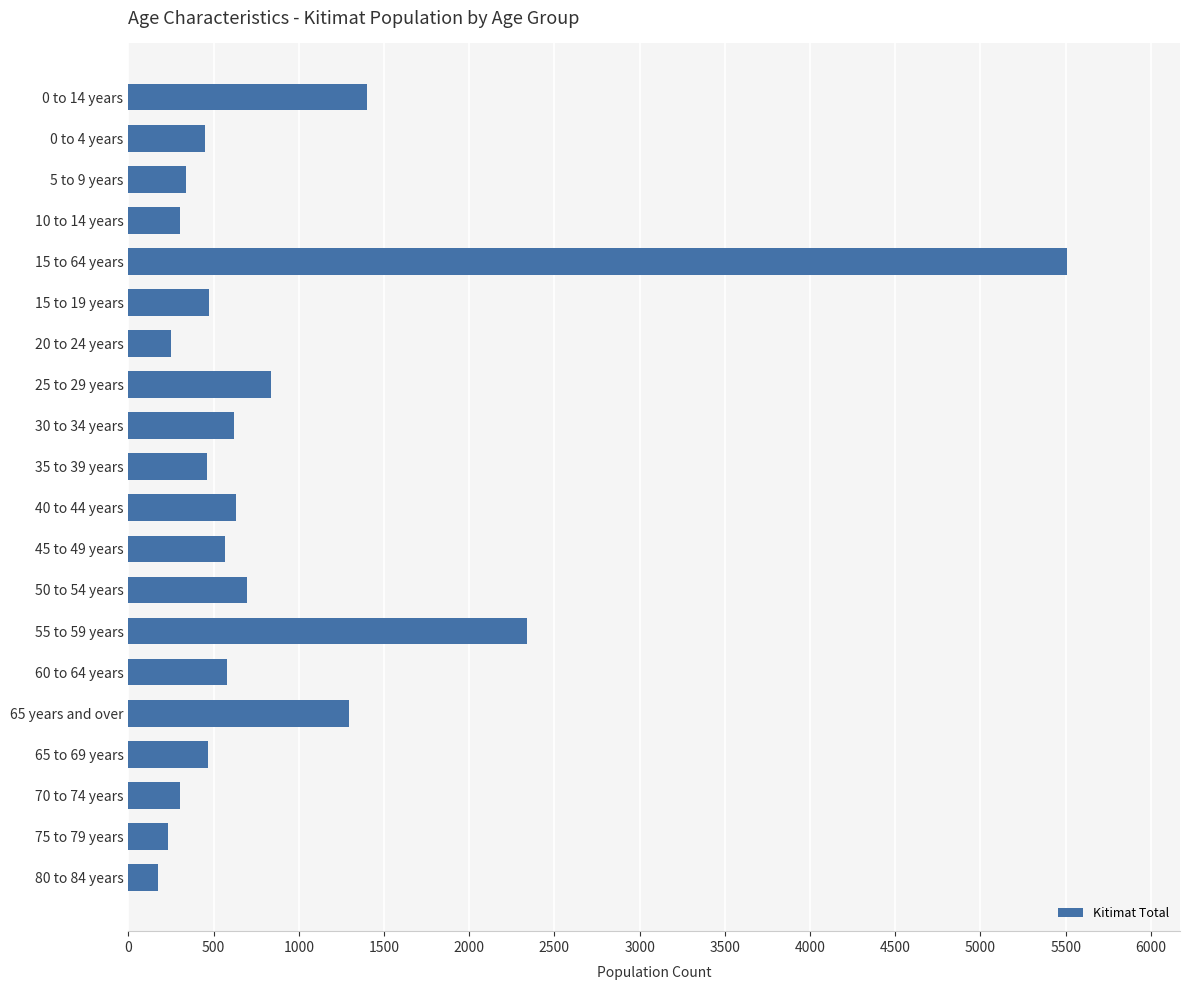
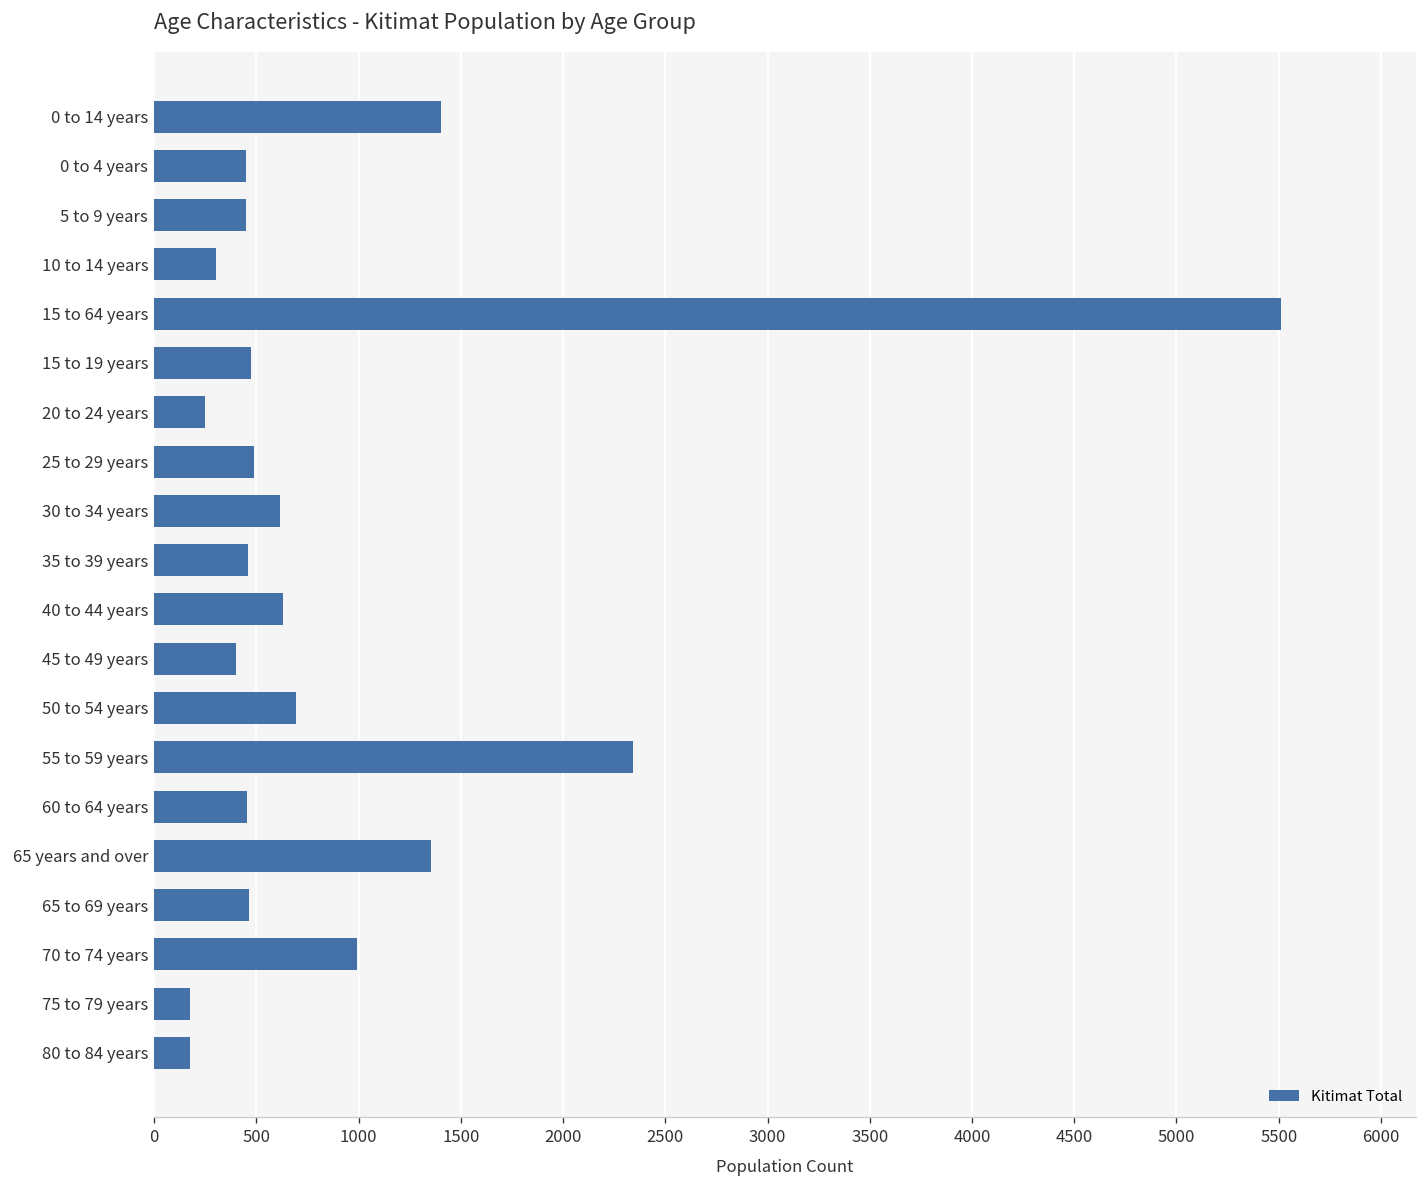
5 to 9 years: 340 -> 450
25 to 29 years: 840 -> 490
45 to 49 years: 570 -> 400
60 to 64 years: 580 -> 460
65 years and over: 1300 -> 1350
70 to 74 years: 310 -> 990
75 to 79 years: 240 -> 180
